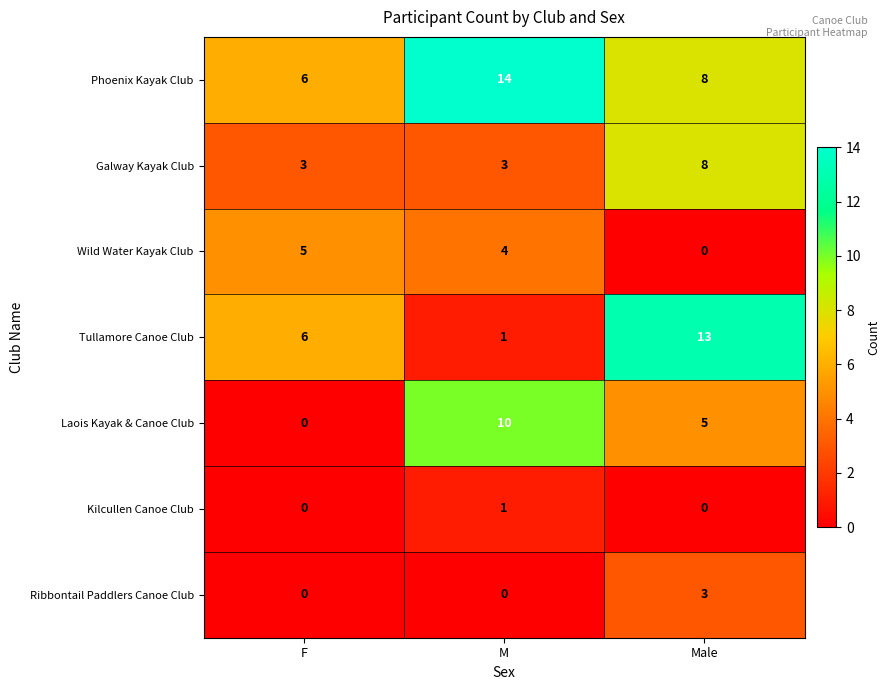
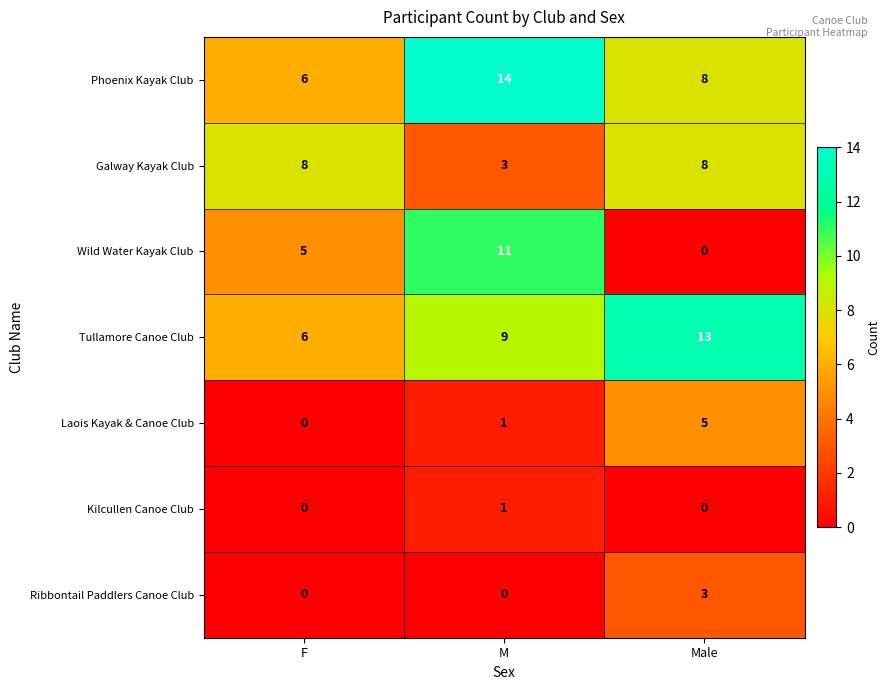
Galway Kayak Club, F: 3 -> 8
Wild Water Kayak Club, M: 4 -> 11
Tullamore Canoe Club, M: 1 -> 9
Laois Kayak & Canoe Club, M: 10 -> 1
